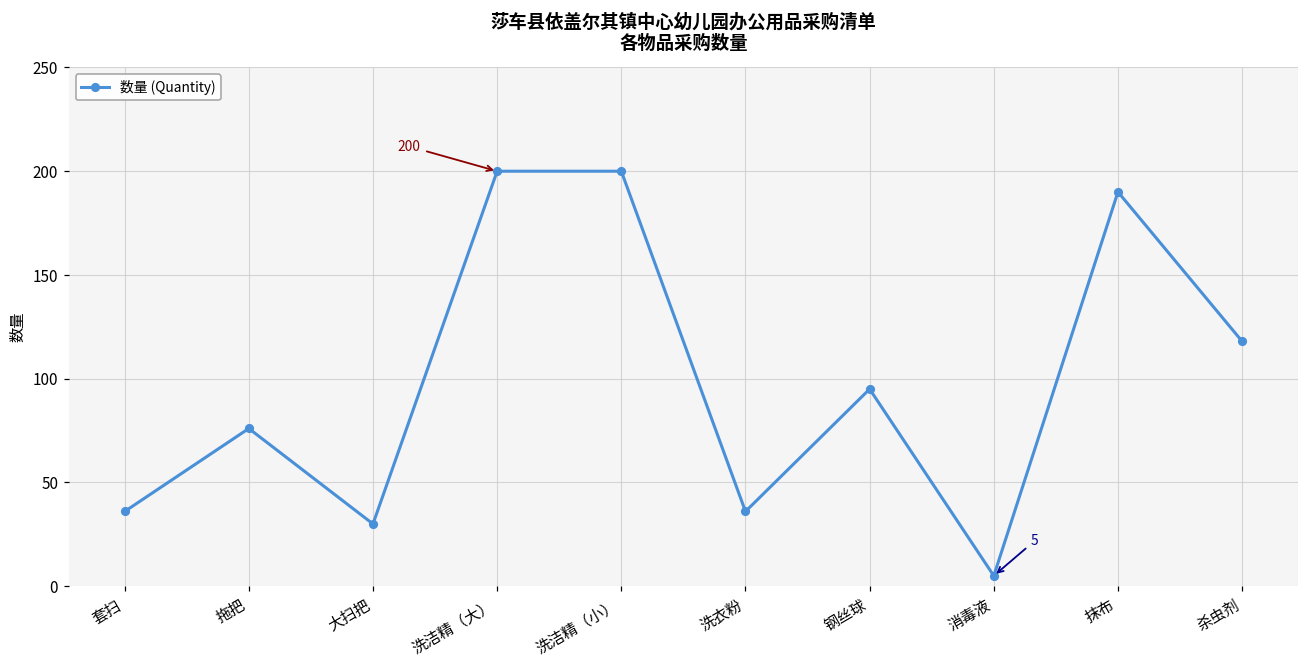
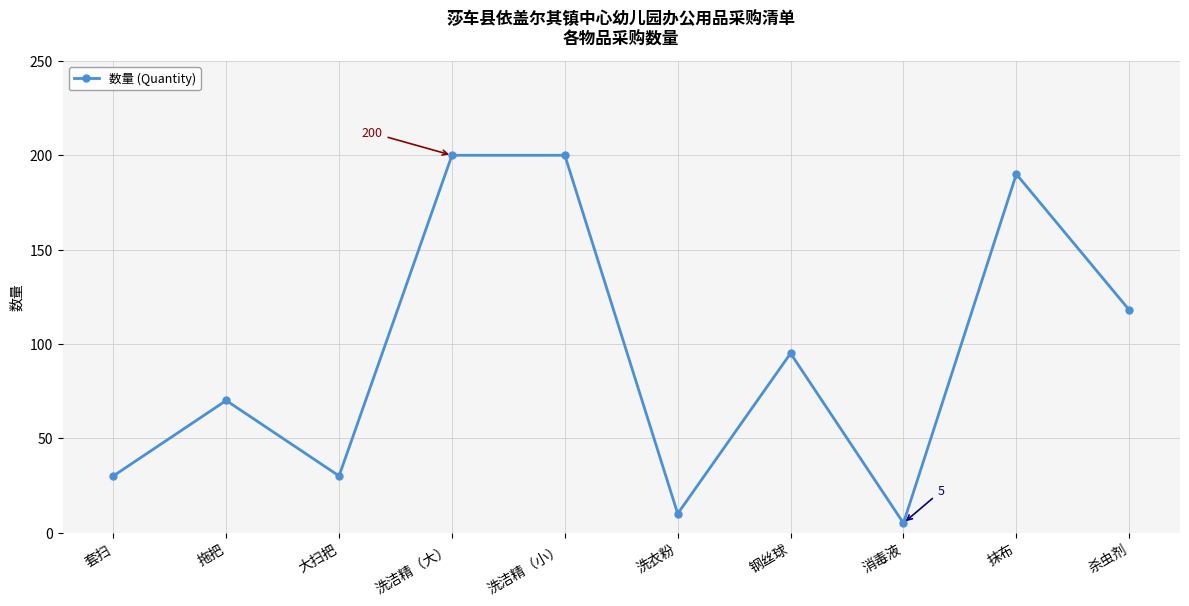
套扫: 36 -> 30
拖把: 76 -> 70
洗衣粉: 36 -> 10
